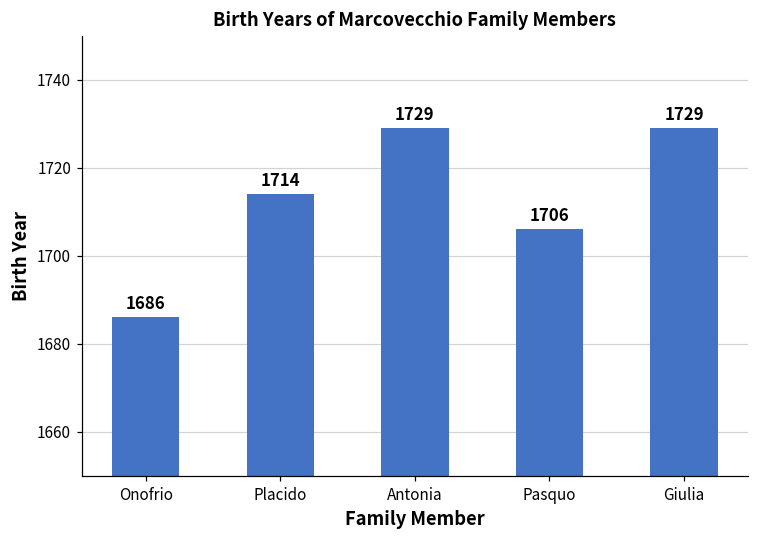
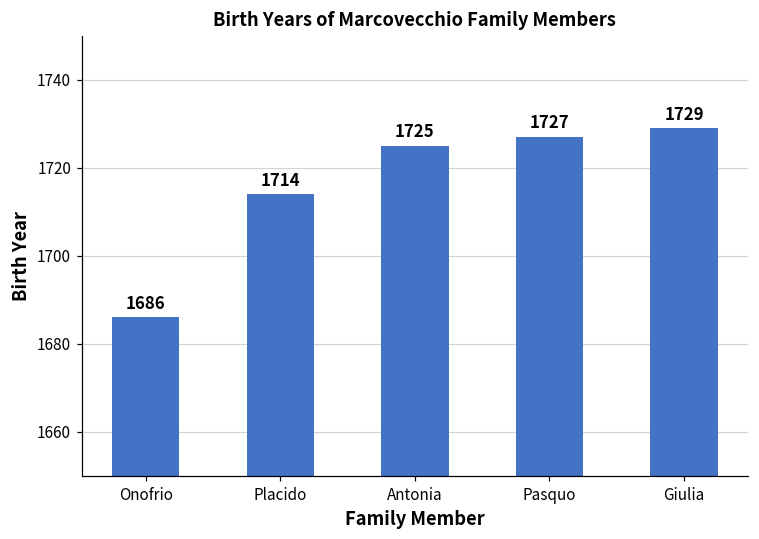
Antonia: 1729 -> 1725
Pasquo: 1706 -> 1727
